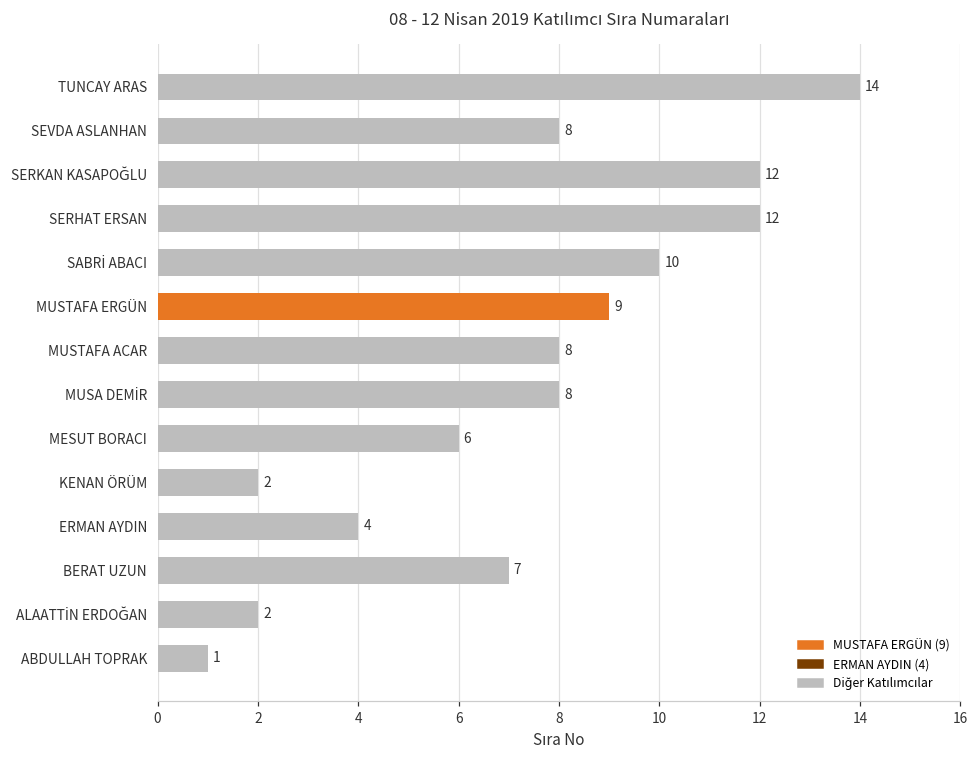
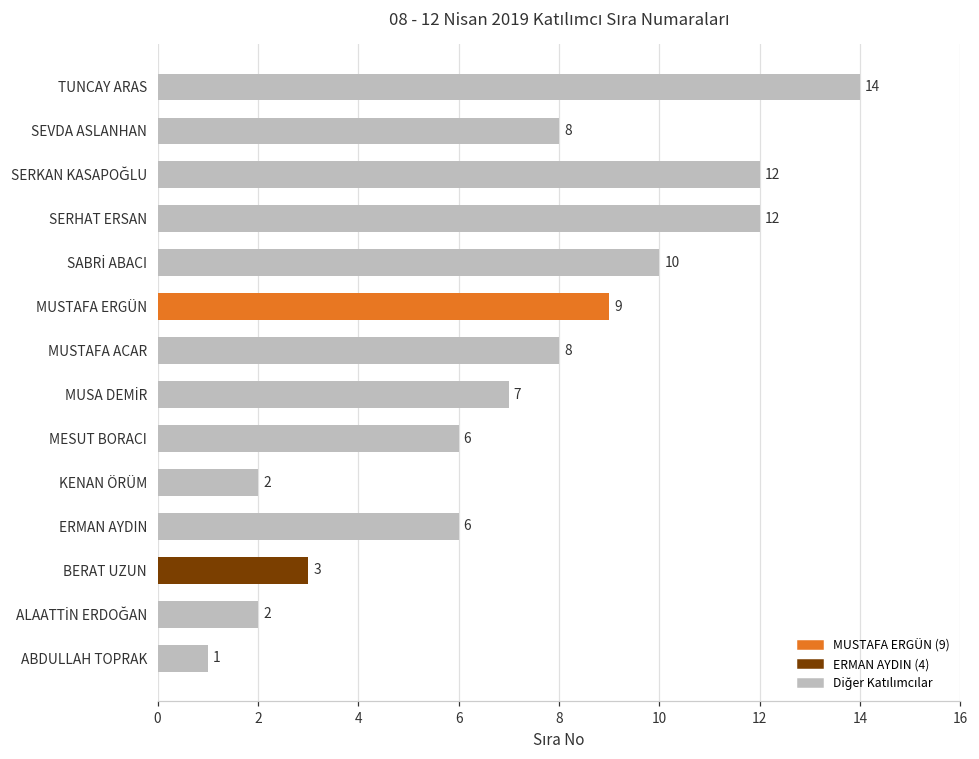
MUSA DEMİR: 8 -> 7
ERMAN AYDIN: 4 -> 6
BERAT UZUN: 7 -> 3
